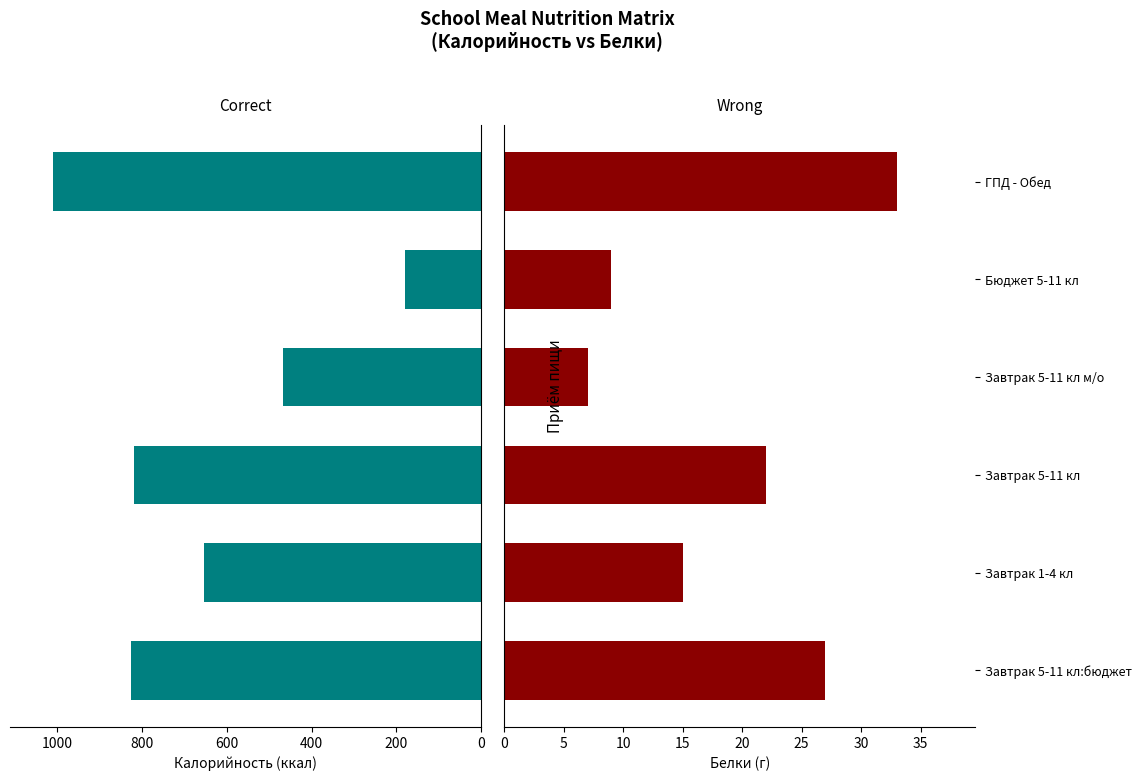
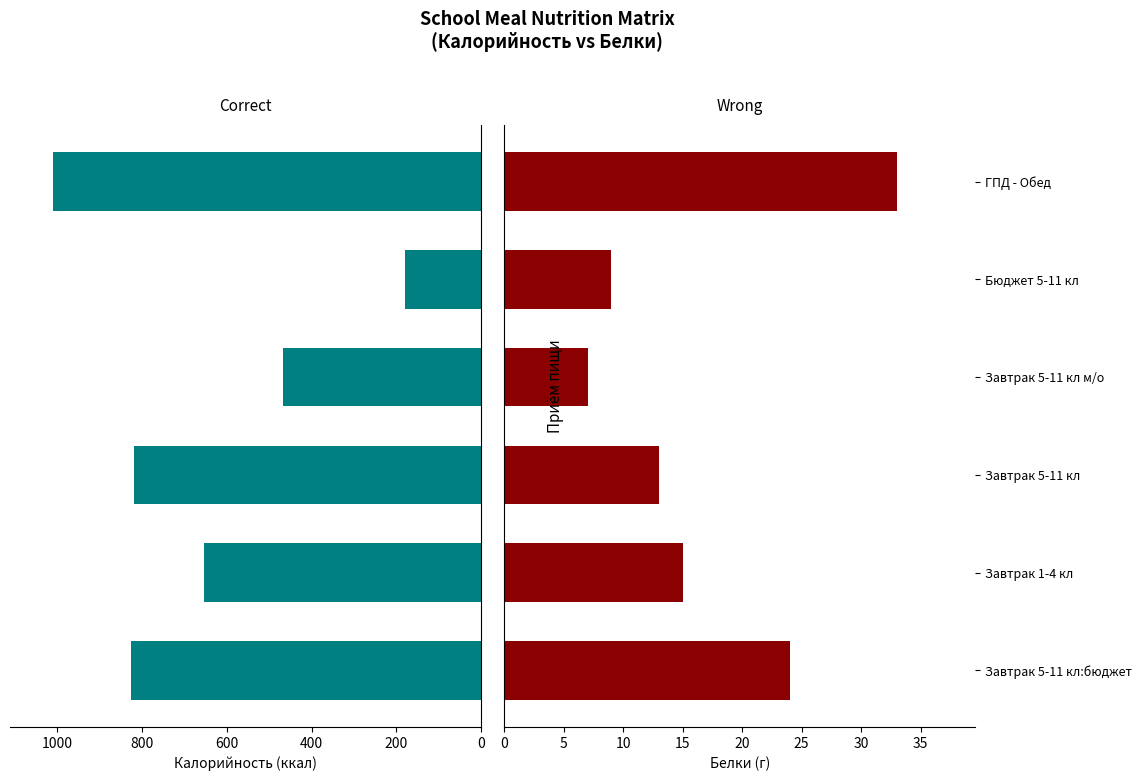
Wrong, Завтрак 5-11 кл: 22 -> 13
Wrong, Завтрак 5-11 кл:бюджет: 27 -> 24
